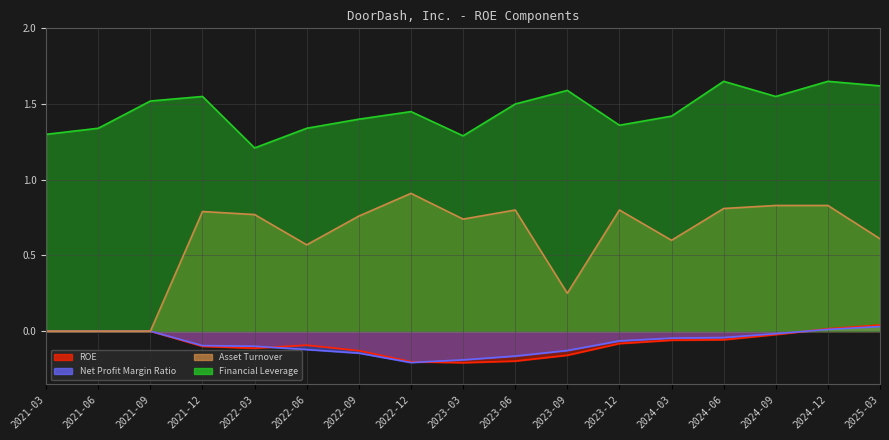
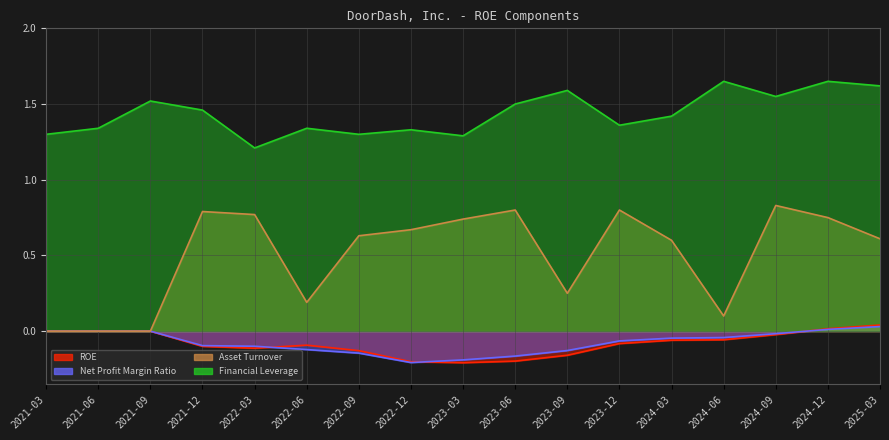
Financial Leverage, 2021-12: 1.55 -> 1.46
Asset Turnover, 2022-06: 0.57 -> 0.19
Asset Turnover, 2022-09: 0.76 -> 0.63
Financial Leverage, 2022-09: 1.4 -> 1.3
Asset Turnover, 2022-12: 0.91 -> 0.67
Financial Leverage, 2022-12: 1.45 -> 1.33
Asset Turnover, 2024-06: 0.81 -> 0.10
Asset Turnover, 2024-12: 0.83 -> 0.75
